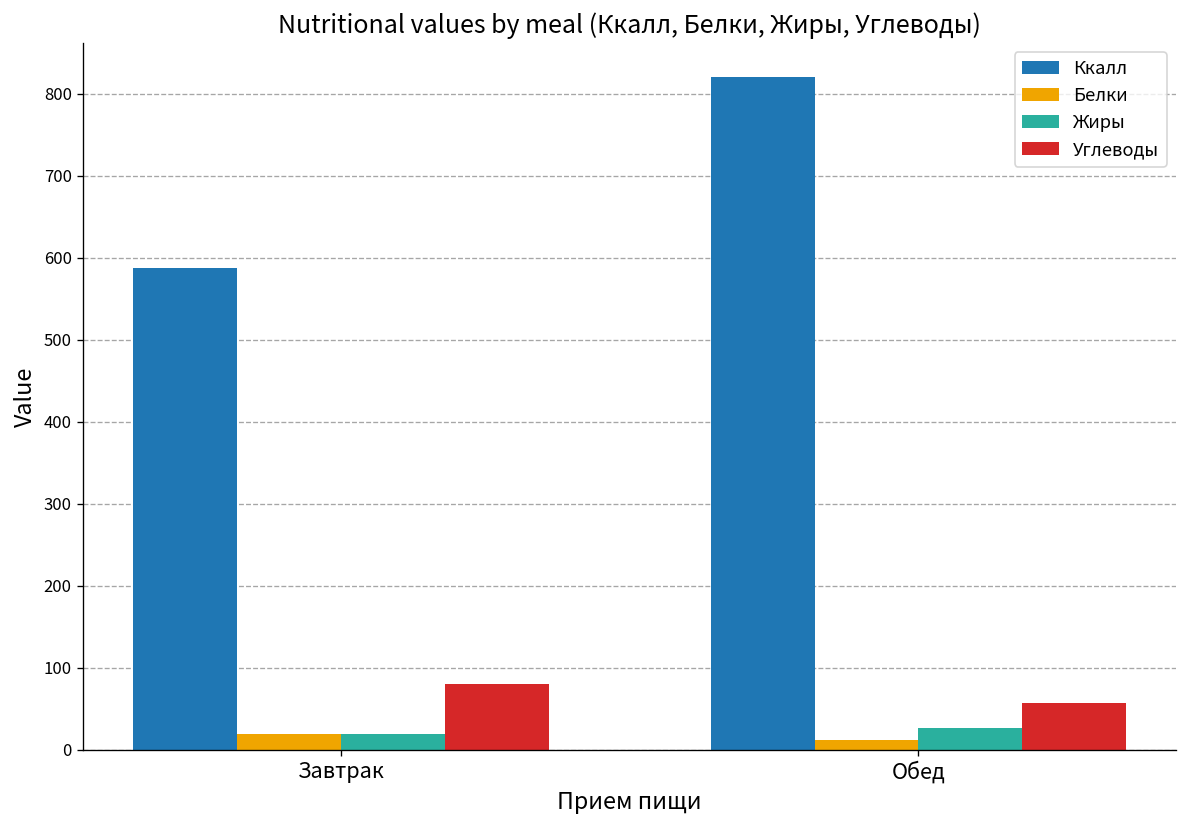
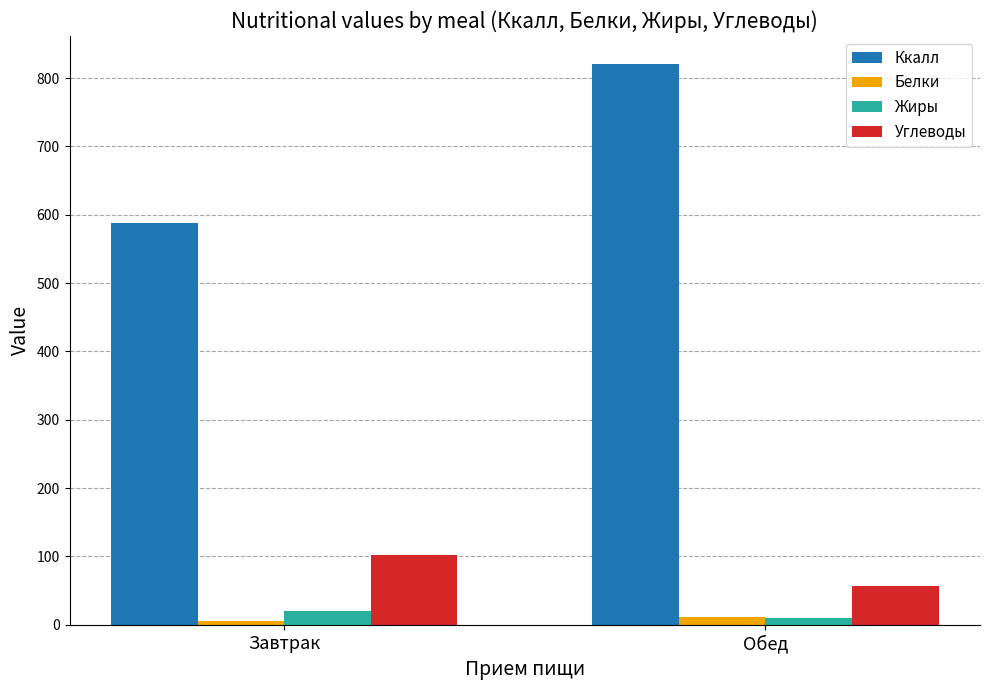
Белки, Завтрак: 20 -> 10
Углеводы, Завтрак: 80 -> 100
Жиры, Обед: 30 -> 10
